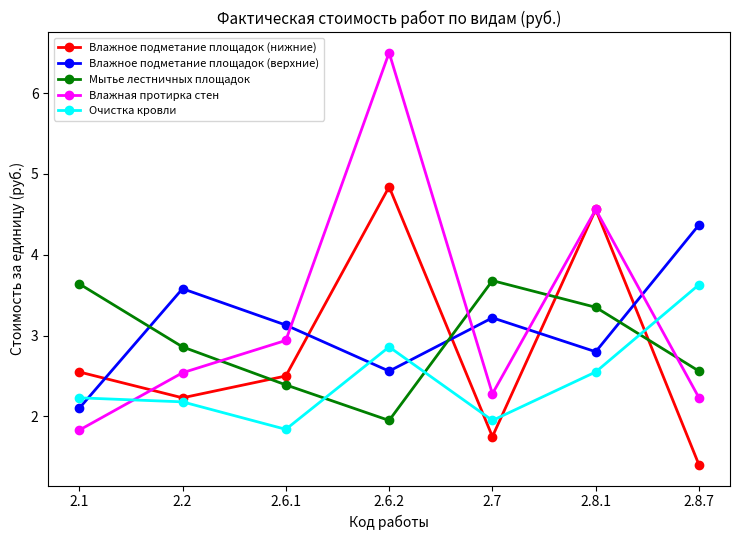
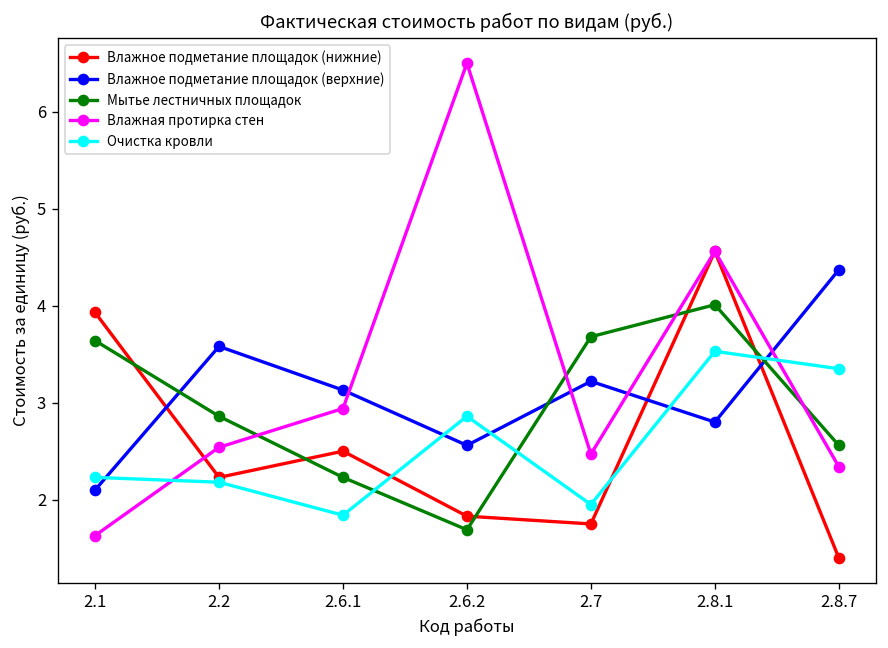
Влажное подметание площадок (нижние), 2.1: 2.6 -> 3.9
Влажная протирка стен, 2.1: 1.8 -> 1.6
Мытье лестничных площадок, 2.6.1: 2.4 -> 2.2
Влажное подметание площадок (нижние), 2.6.2: 4.8 -> 1.8
Мытье лестничных площадок, 2.6.2: 2.0 -> 1.7
Влажная протирка стен, 2.7: 2.3 -> 2.5
Мытье лестничных площадок, 2.8.1: 3.4 -> 4.0
Очистка кровли, 2.8.1: 2.6 -> 3.5
Влажная протирка стен, 2.8.7: 2.2 -> 2.3
Очистка кровли, 2.8.7: 3.6 -> 3.4
